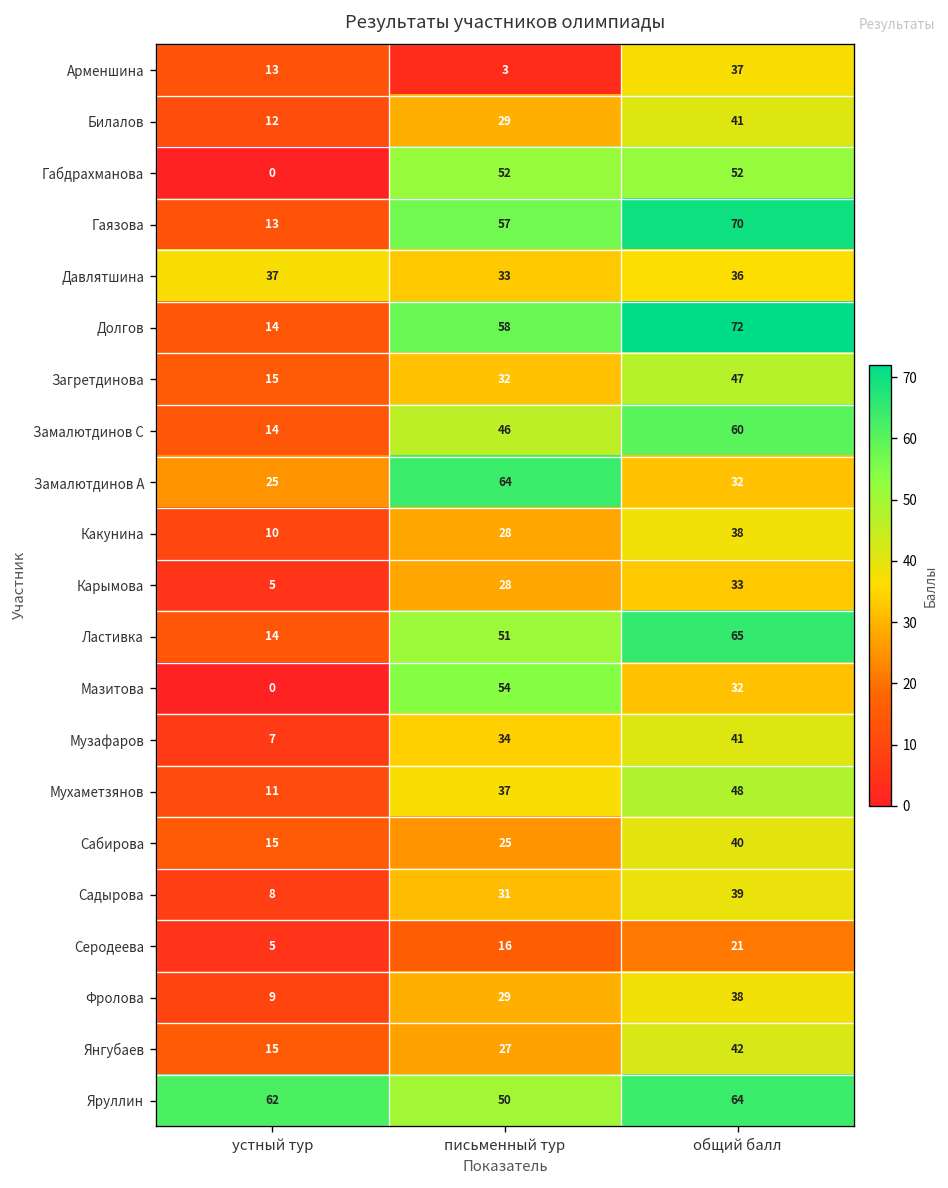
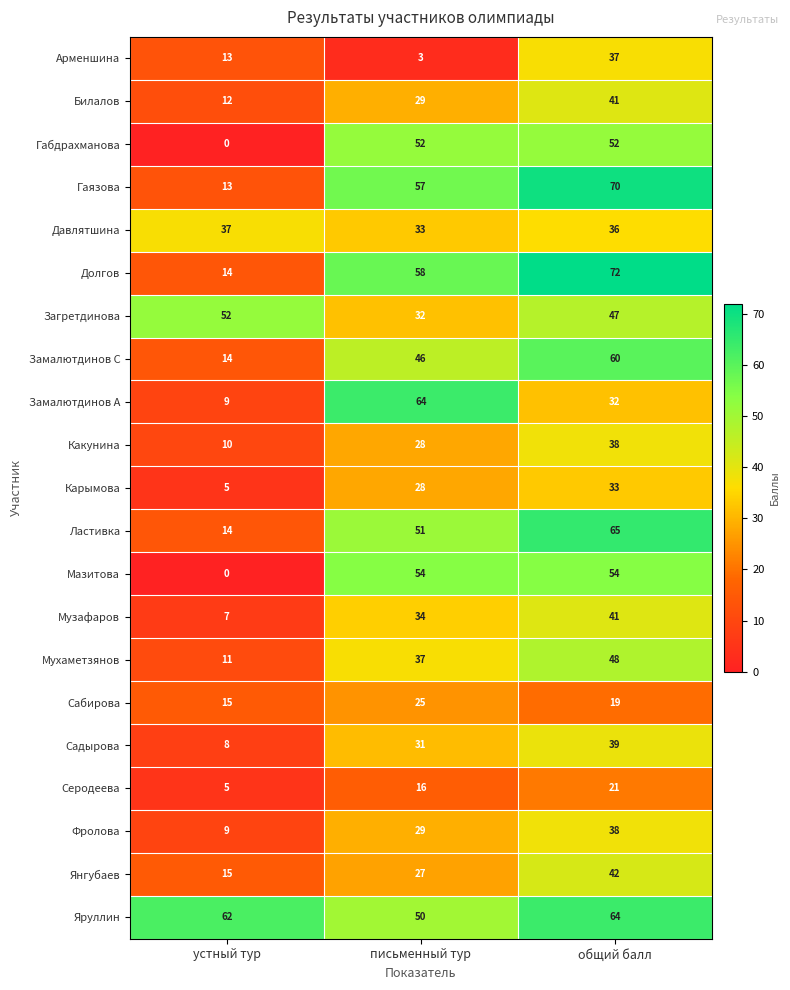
Загретдинова, устный тур: 15 -> 52
Замалютдинов А, устный тур: 25 -> 9
Мазитова, общий балл: 32 -> 54
Сабирова, общий балл: 40 -> 19
